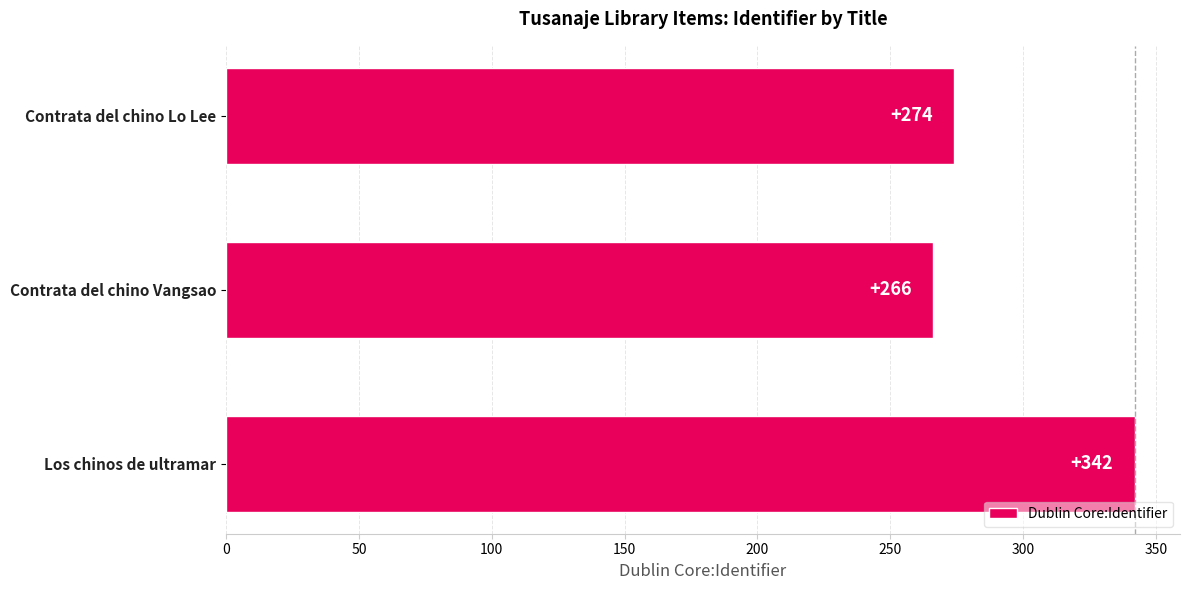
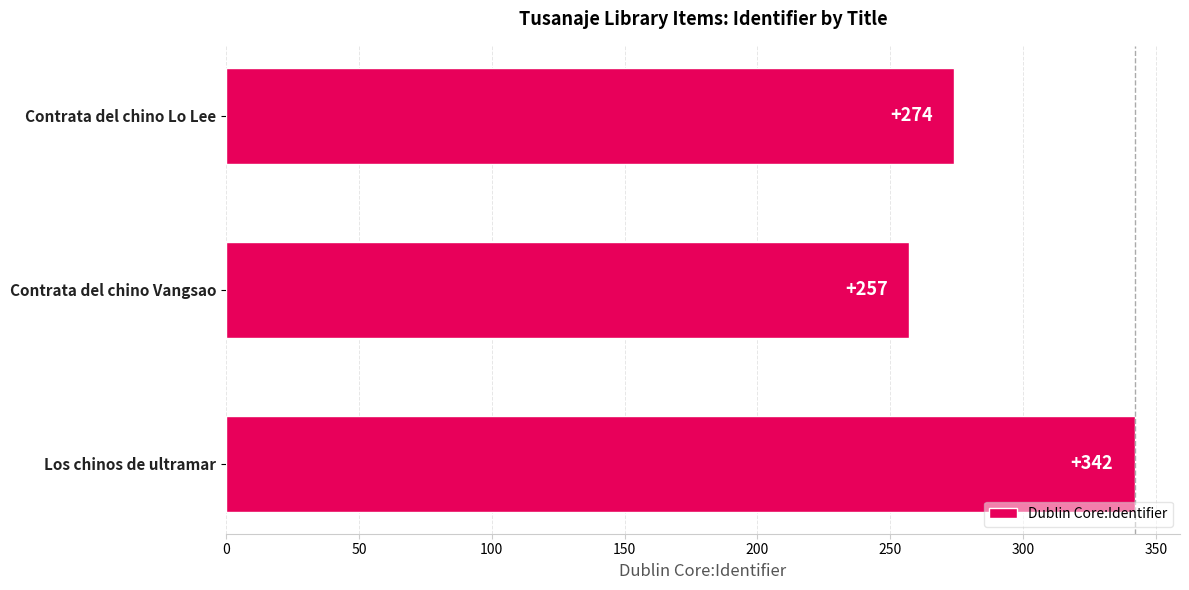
Contrata del chino Vangsao: +266 -> +257
